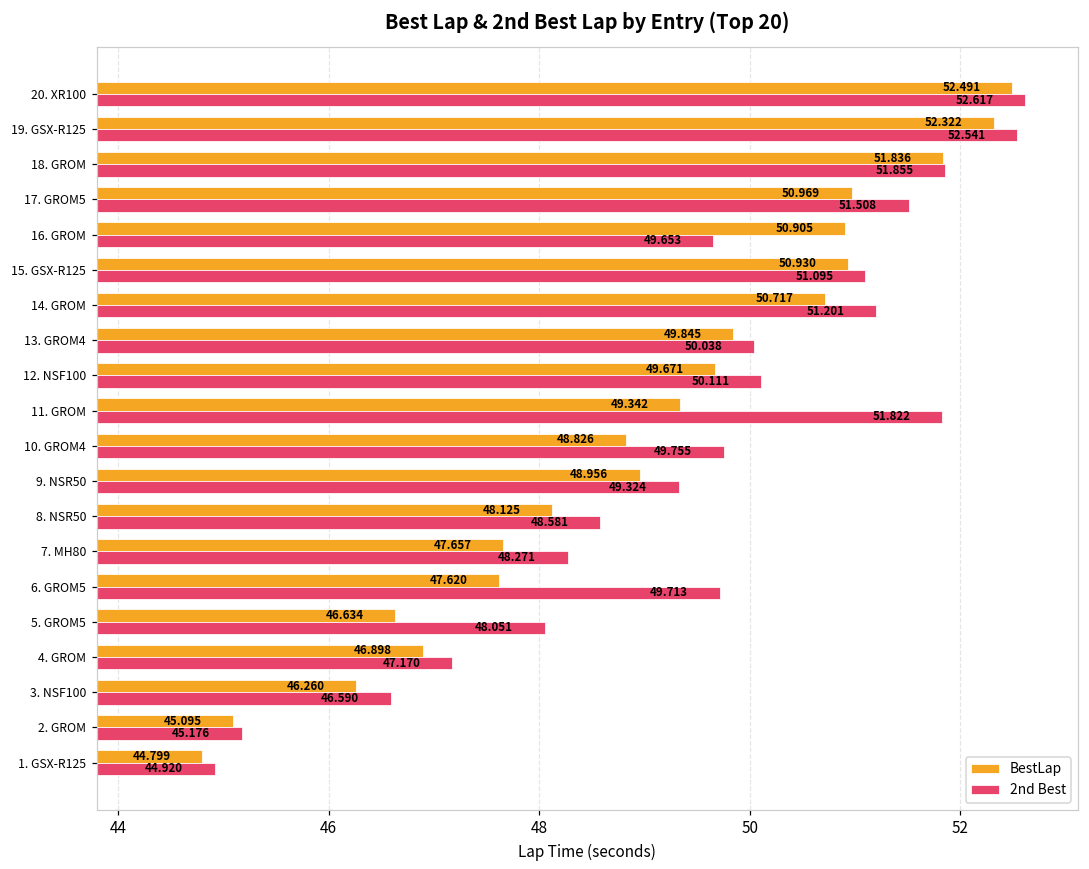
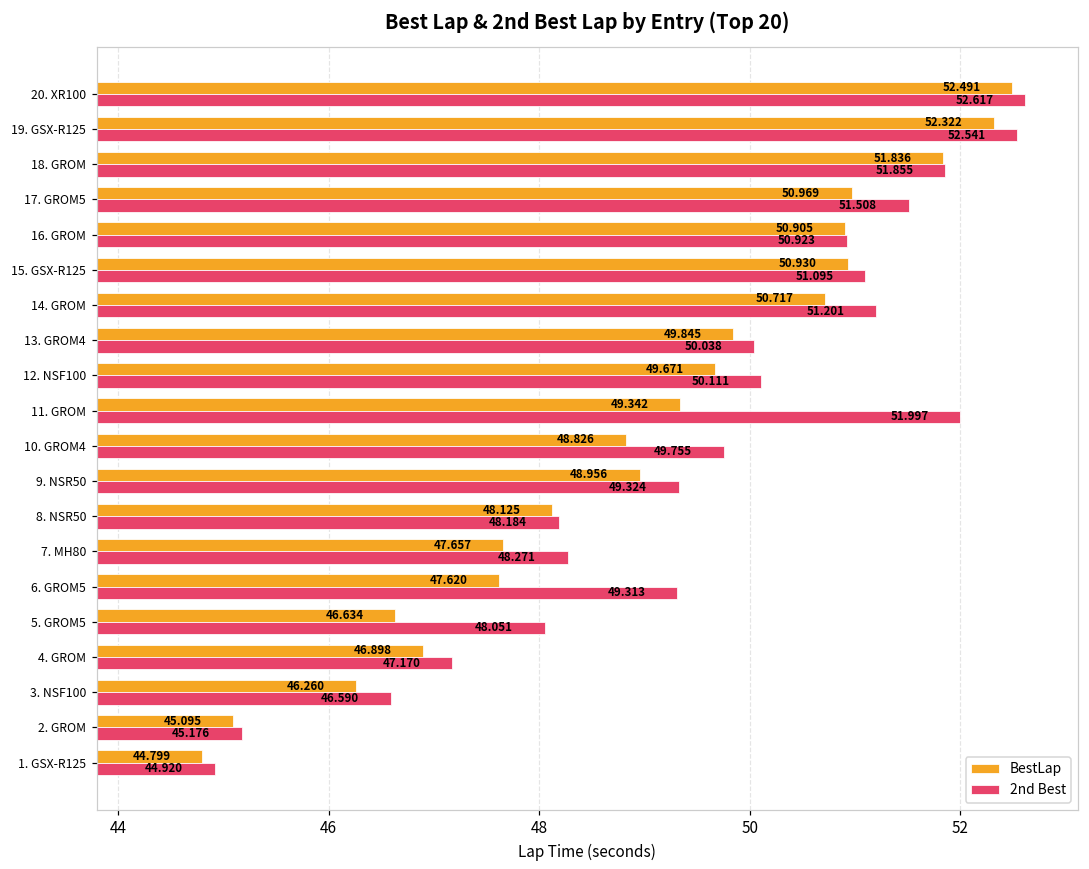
2nd Best, 16. GROM: 49.653 -> 50.923
2nd Best, 11. GROM: 51.822 -> 51.997
2nd Best, 8. NSR50: 48.581 -> 48.184
2nd Best, 6. GROM5: 49.713 -> 49.313
